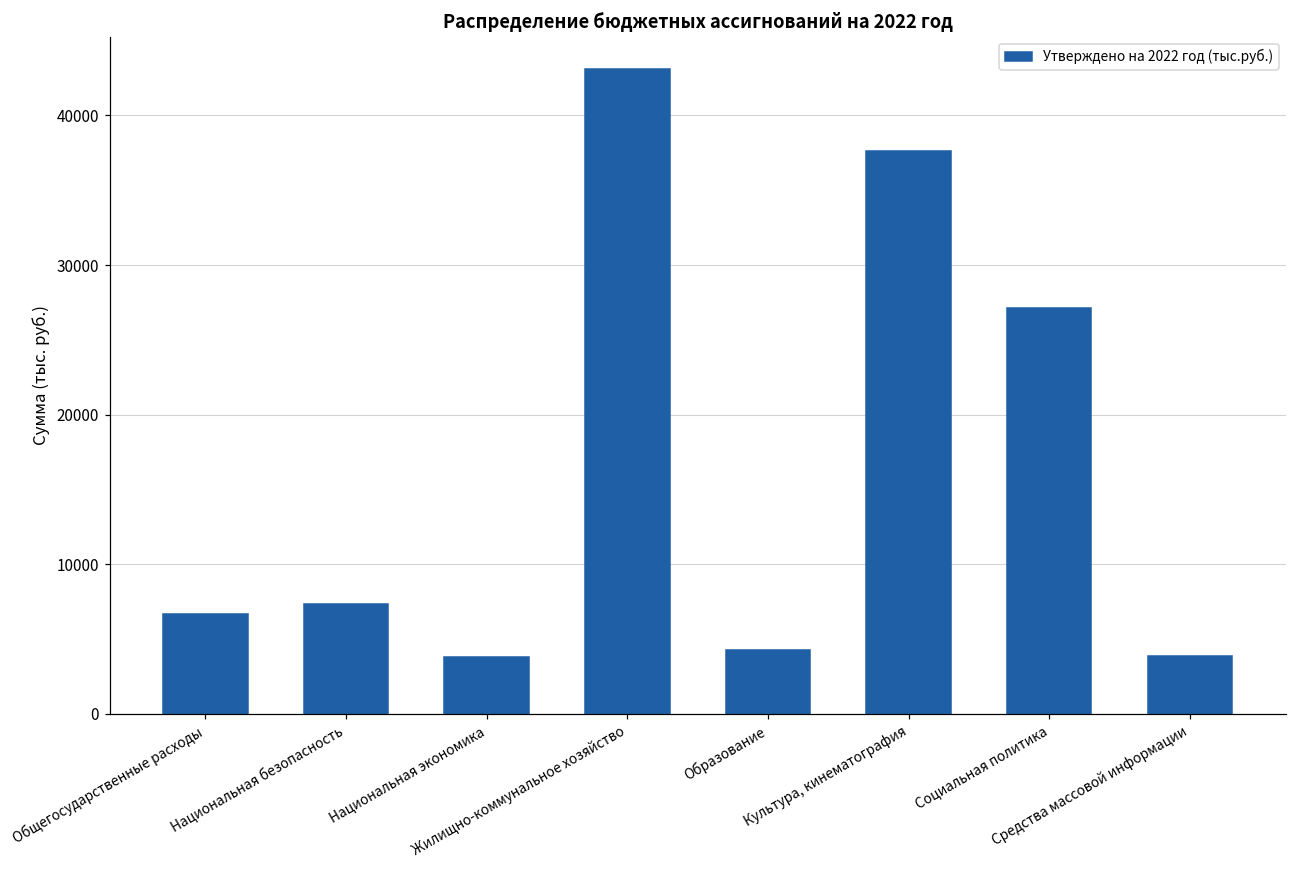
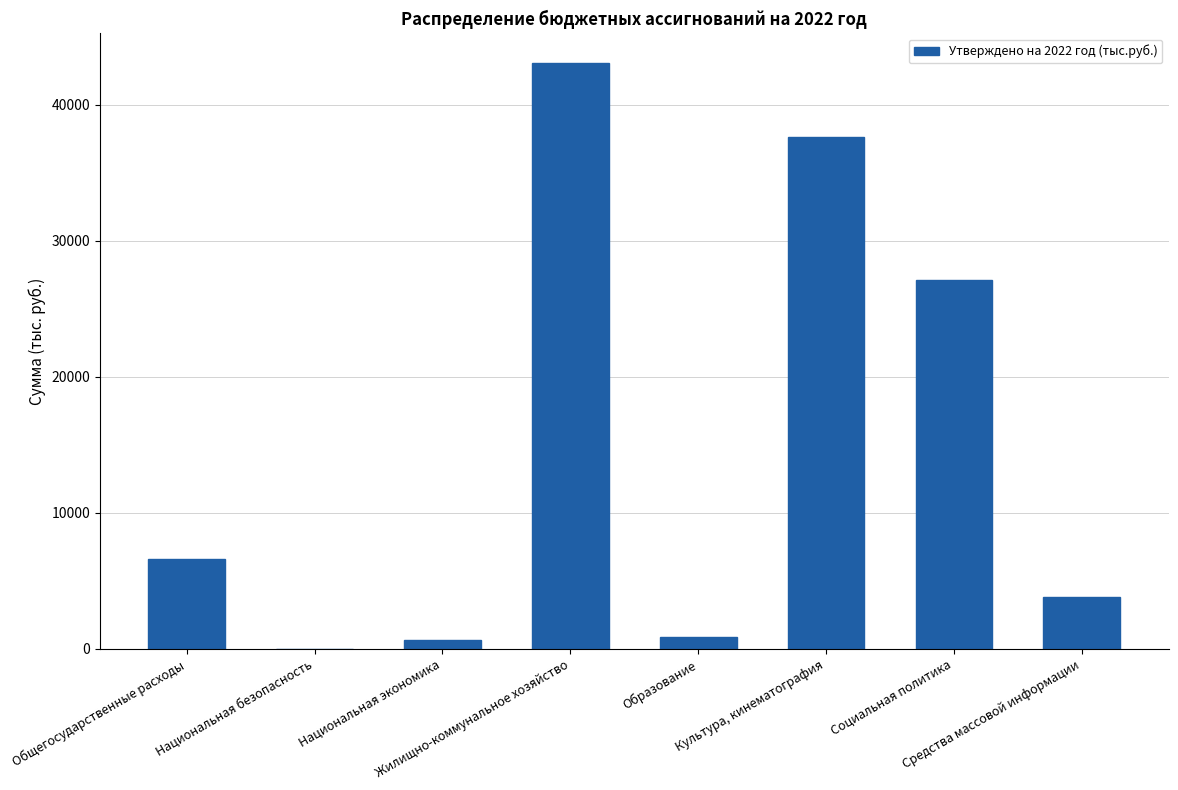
Национальная безопасность: 7300 -> 0
Национальная экономика: 3800 -> 700
Образование: 4300 -> 900
